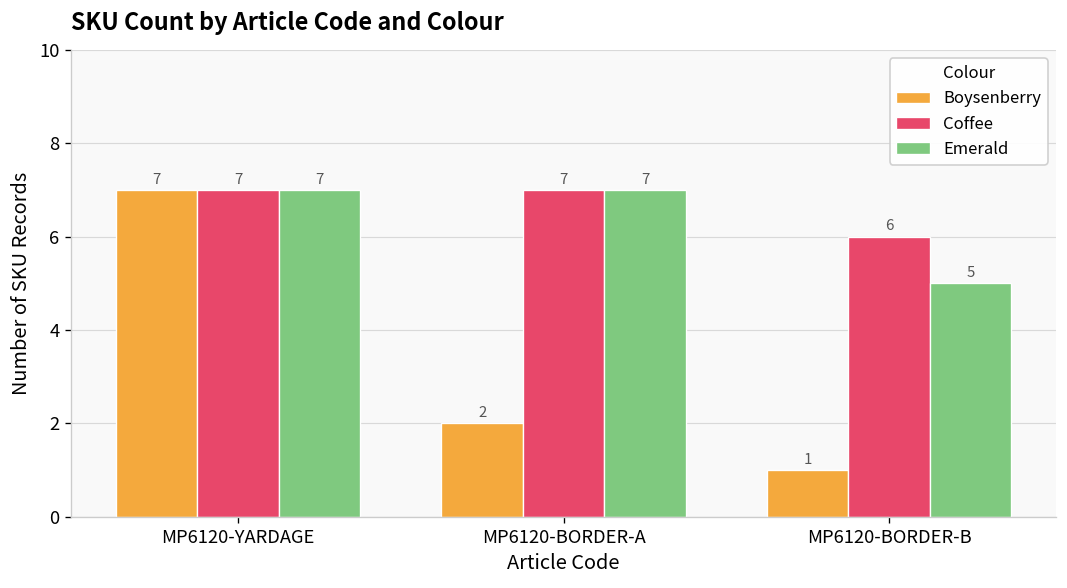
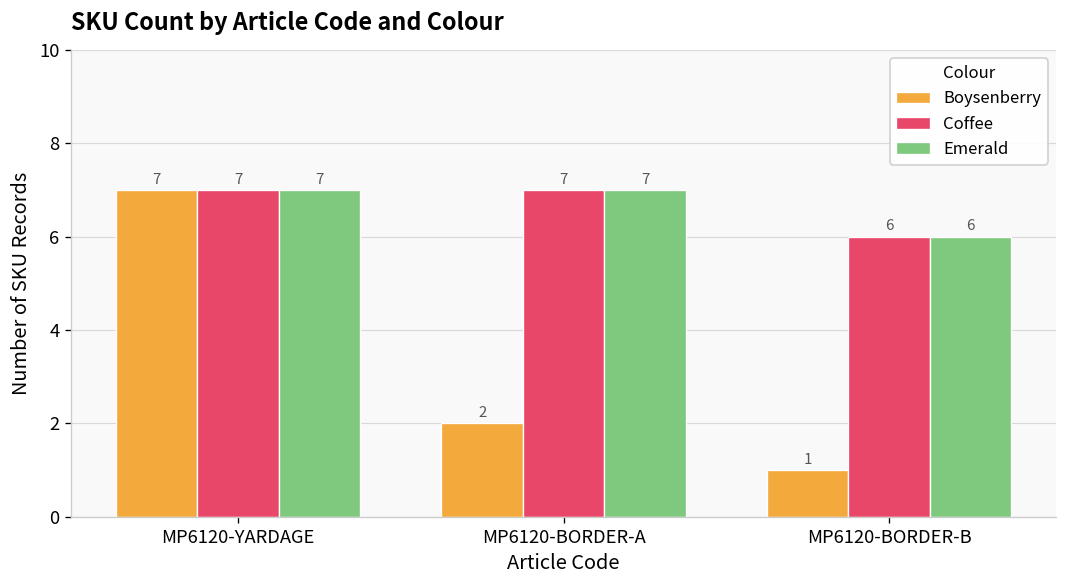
Emerald, MP6120-BORDER-B: 5 -> 6
